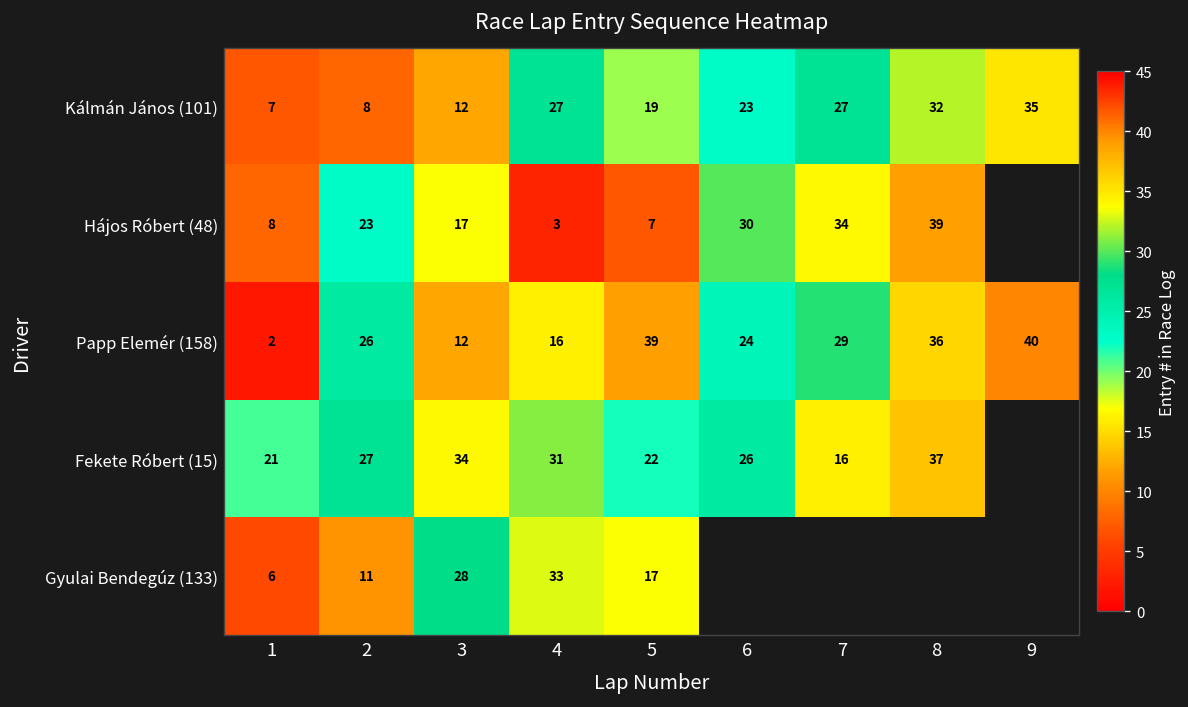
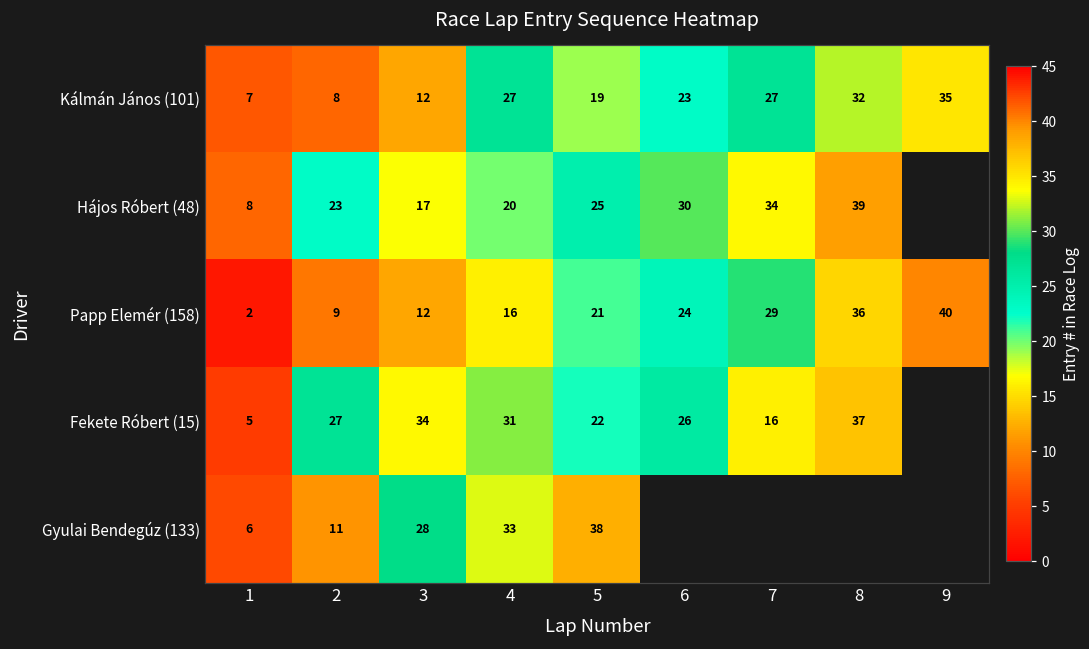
Hájos Róbert (48), 4: 3 -> 20
Hájos Róbert (48), 5: 7 -> 25
Papp Elemér (158), 2: 26 -> 9
Papp Elemér (158), 5: 39 -> 21
Fekete Róbert (15), 1: 21 -> 5
Gyulai Bendegúz (133), 5: 17 -> 38
